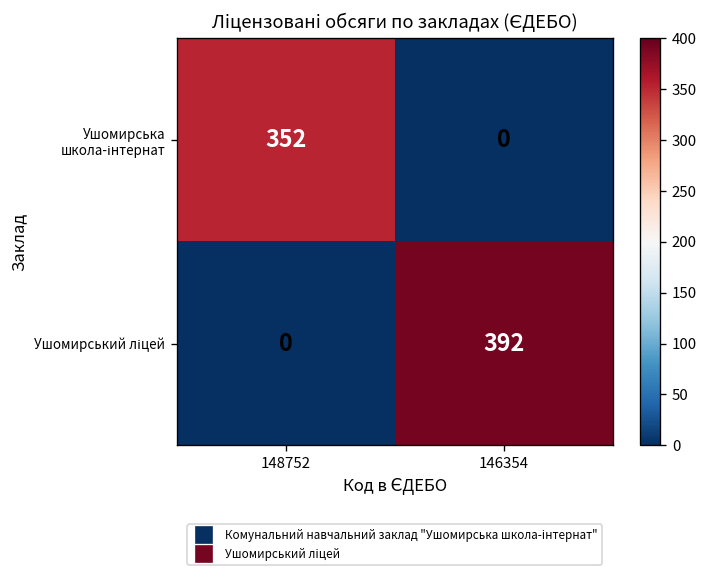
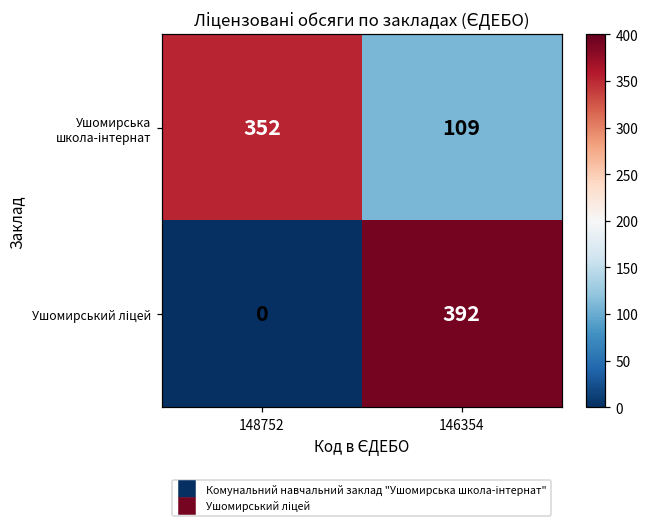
Ушомирська школа-інтернат, 146354: 0 -> 109
